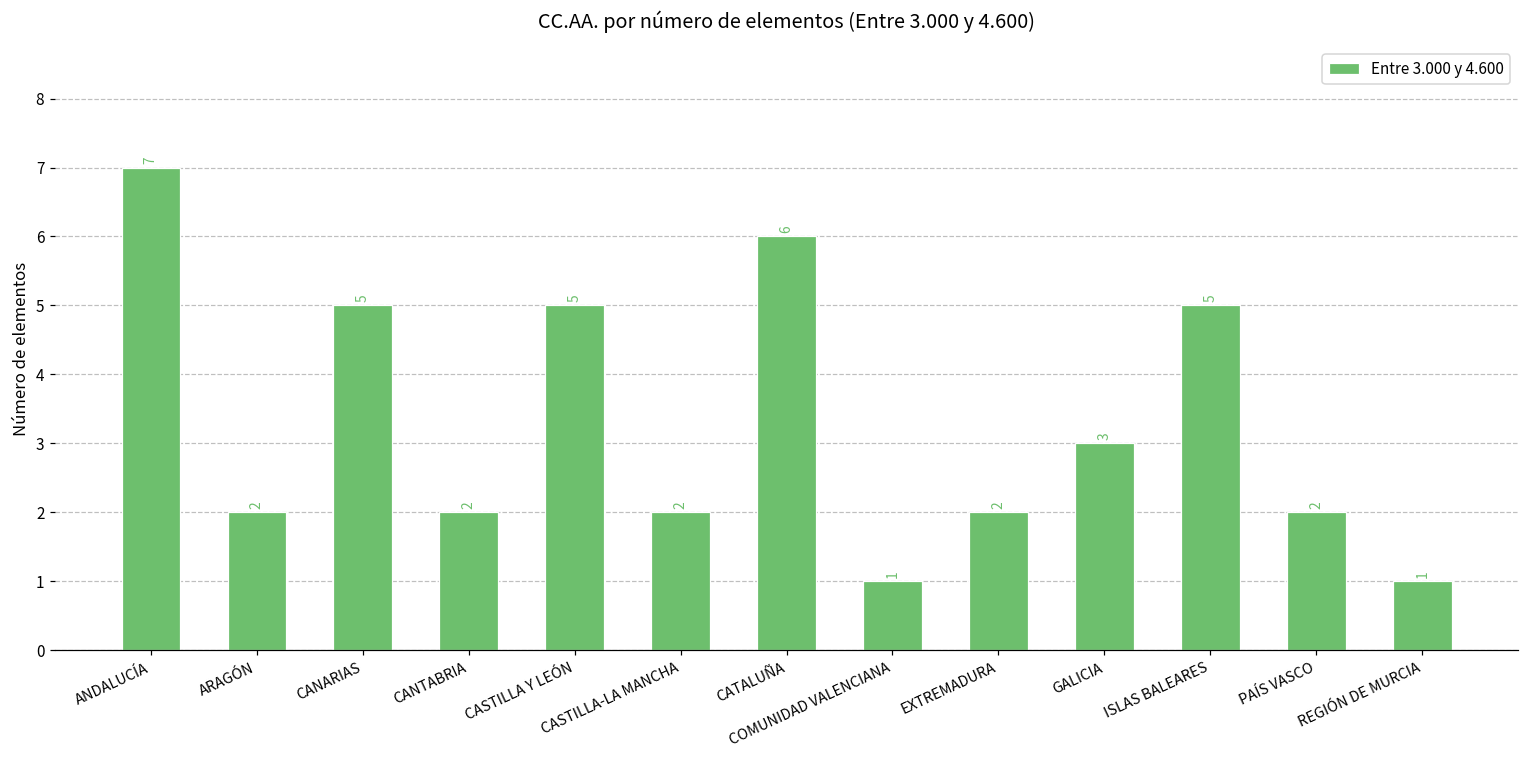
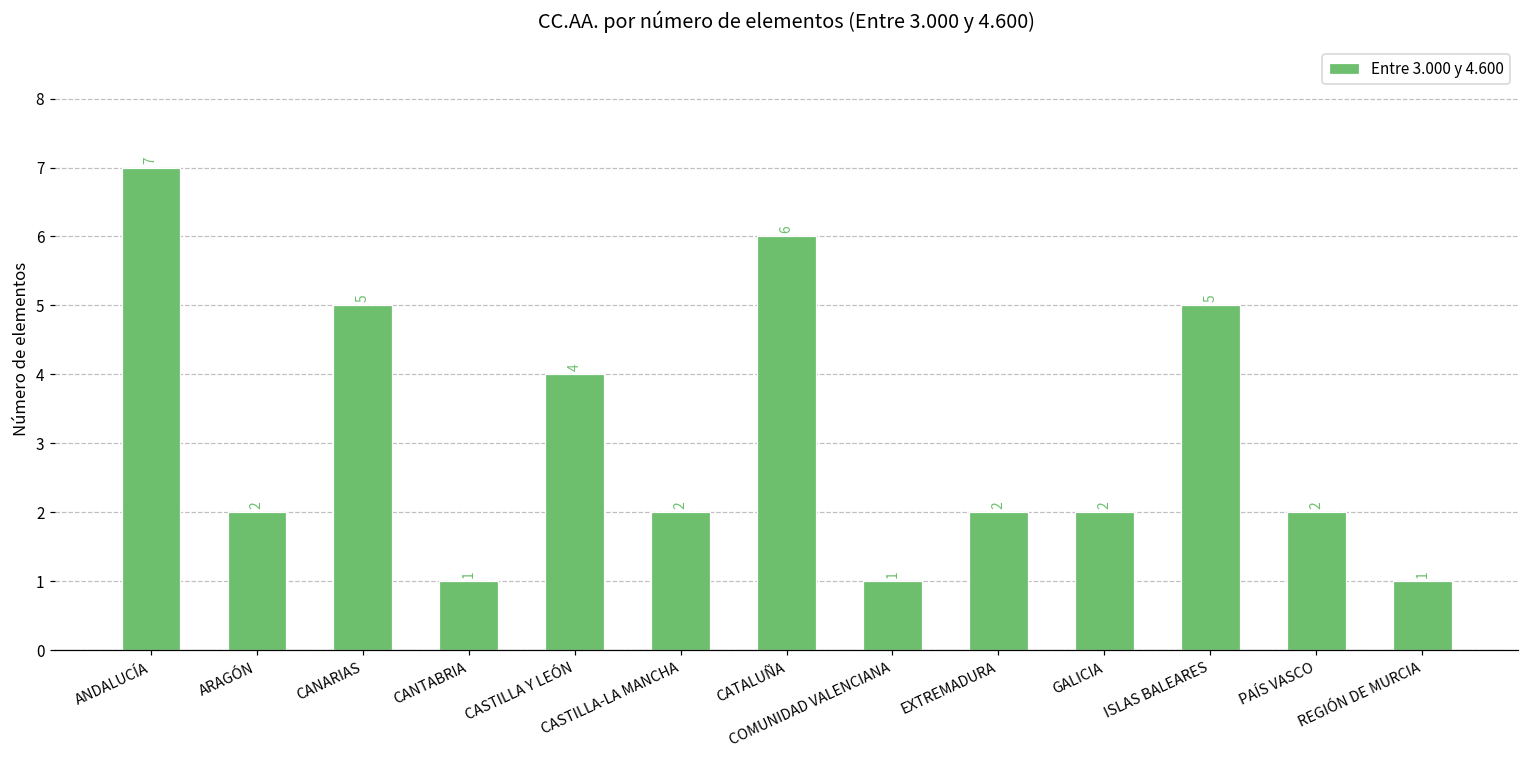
CANTABRIA: 2 -> 1
CASTILLA Y LEÓN: 5 -> 4
GALICIA: 3 -> 2
